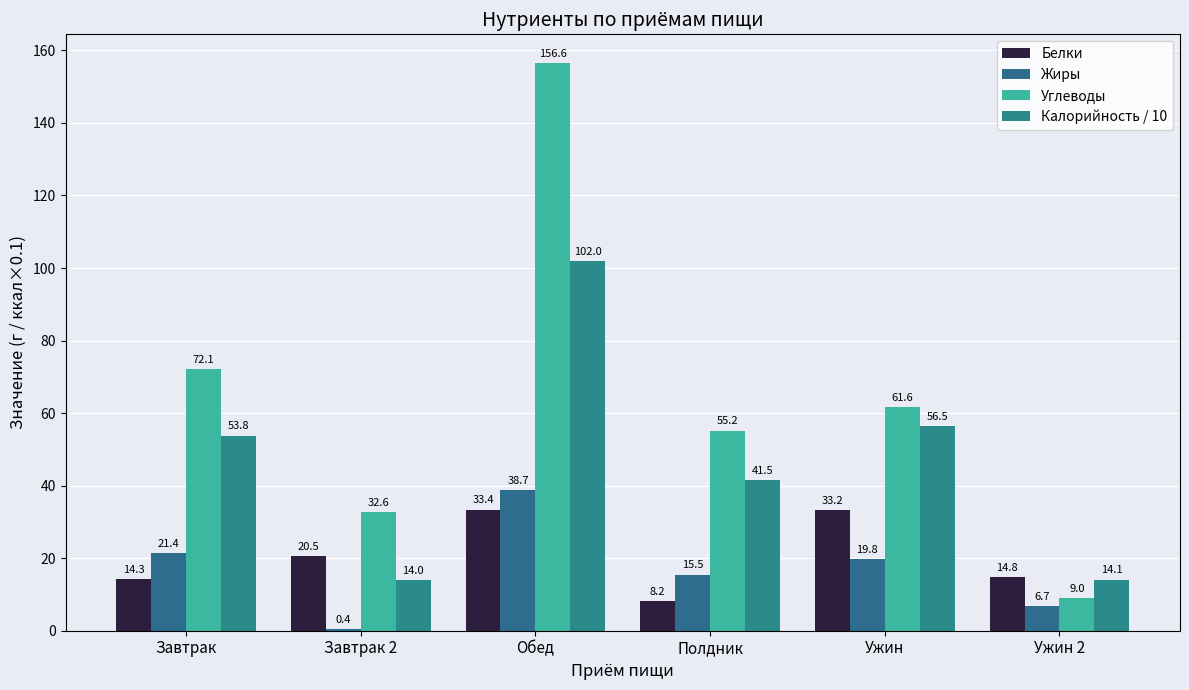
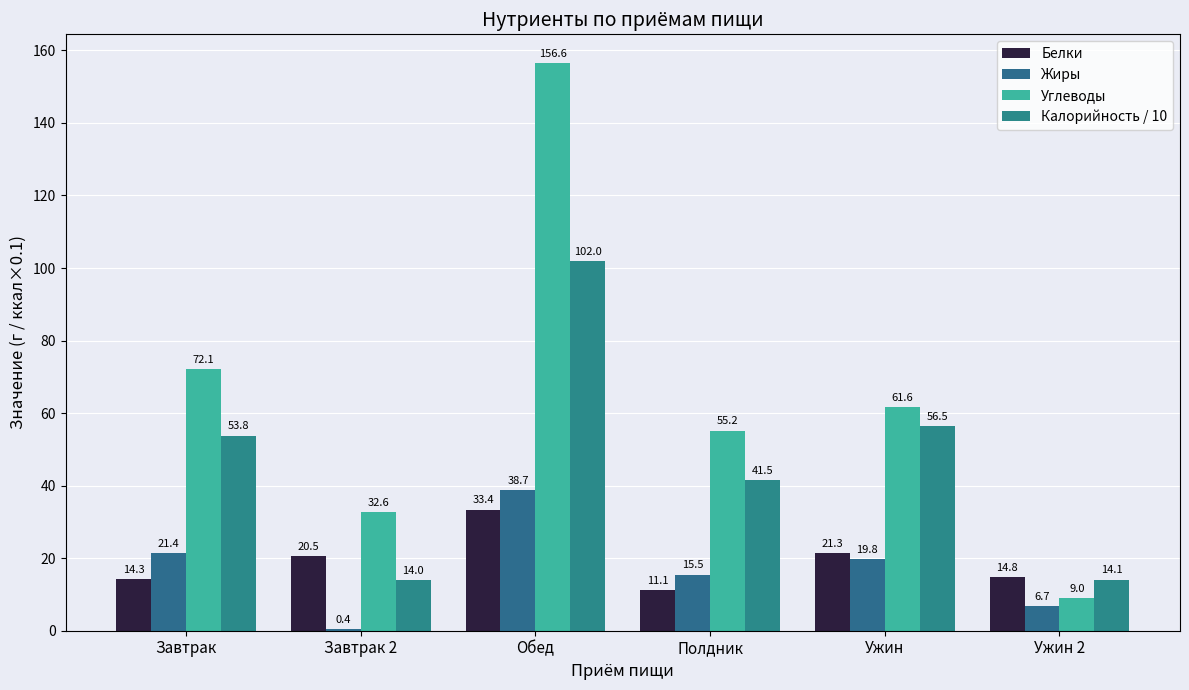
Белки, Полдник: 8.2 -> 11.1
Белки, Ужин: 33.2 -> 21.3
